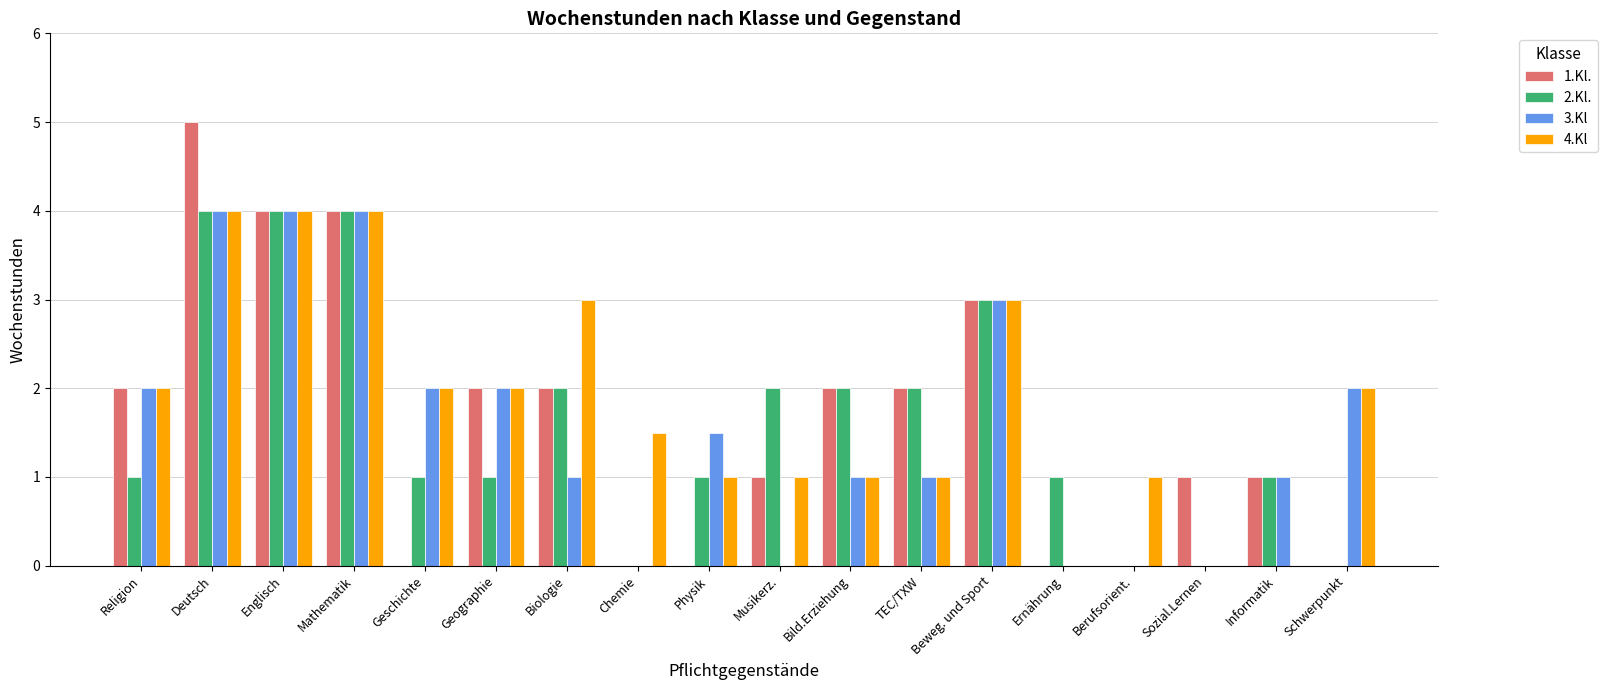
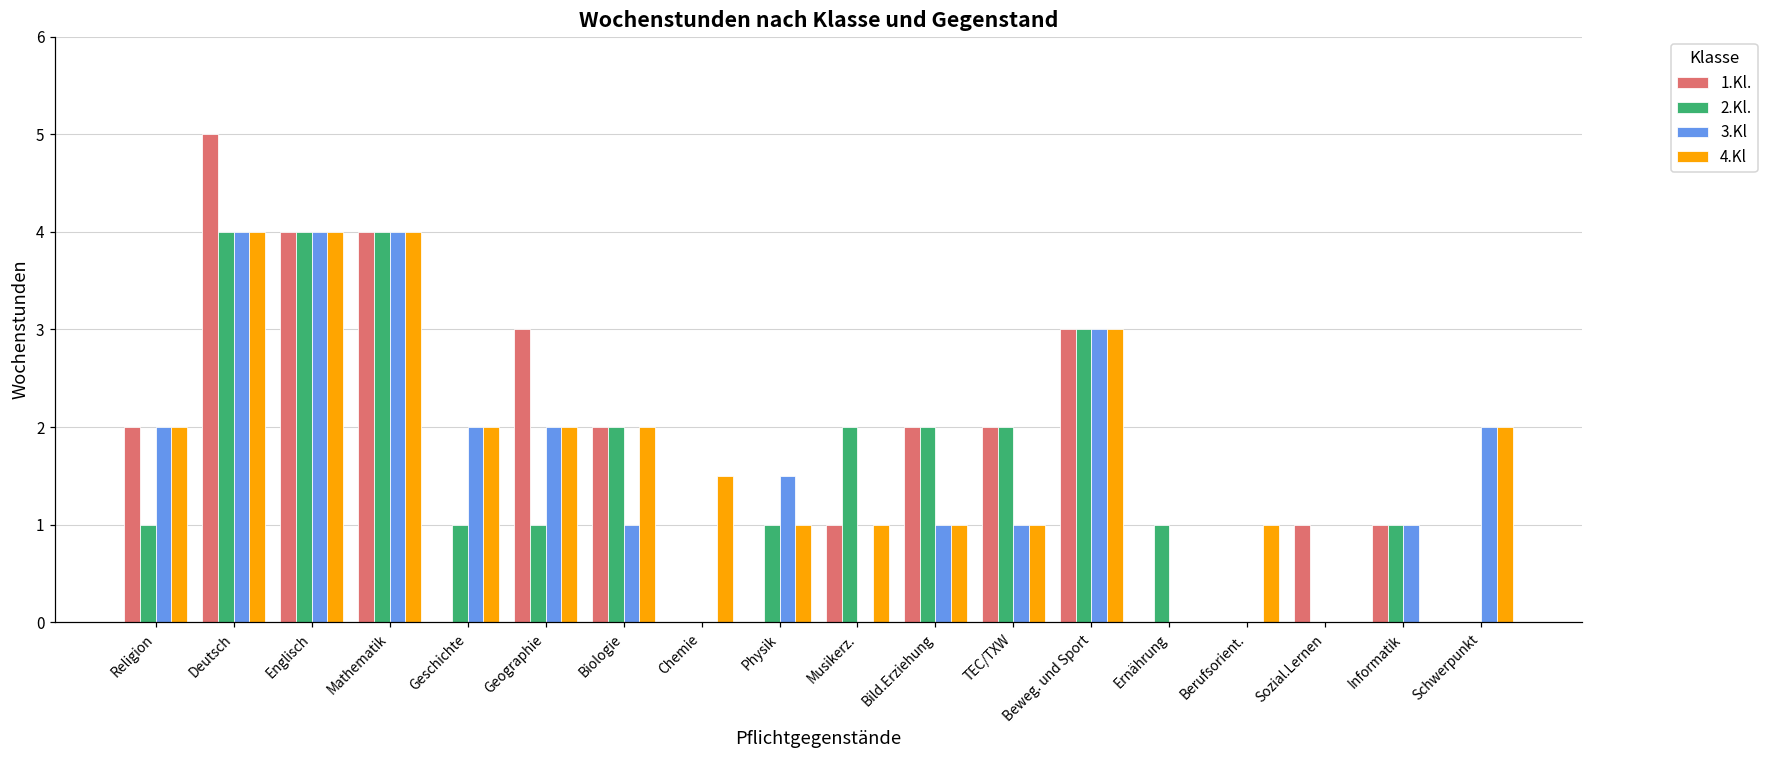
1.Kl., Geographie: 2 -> 3
4.Kl, Biologie: 3 -> 2
